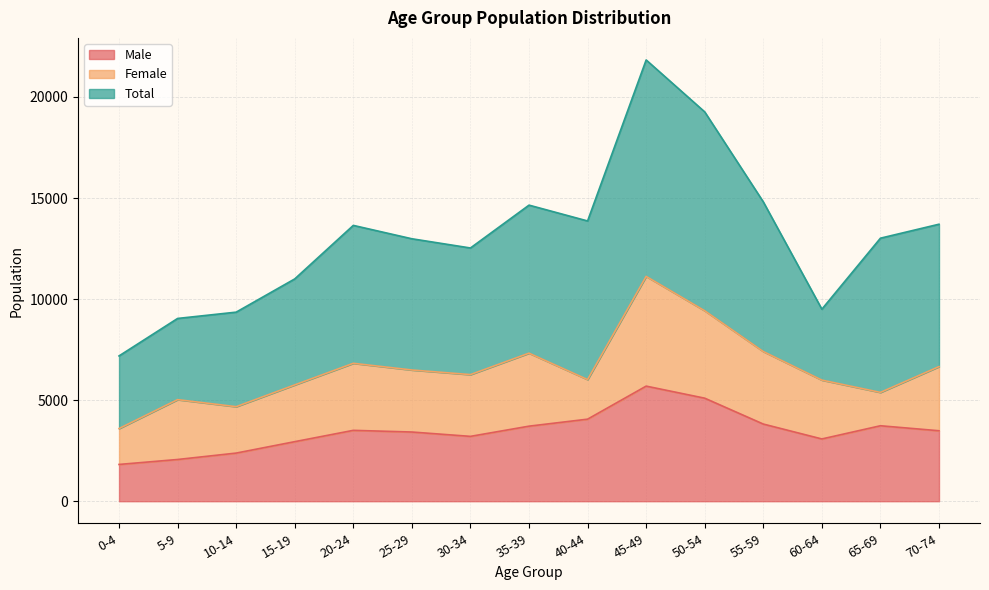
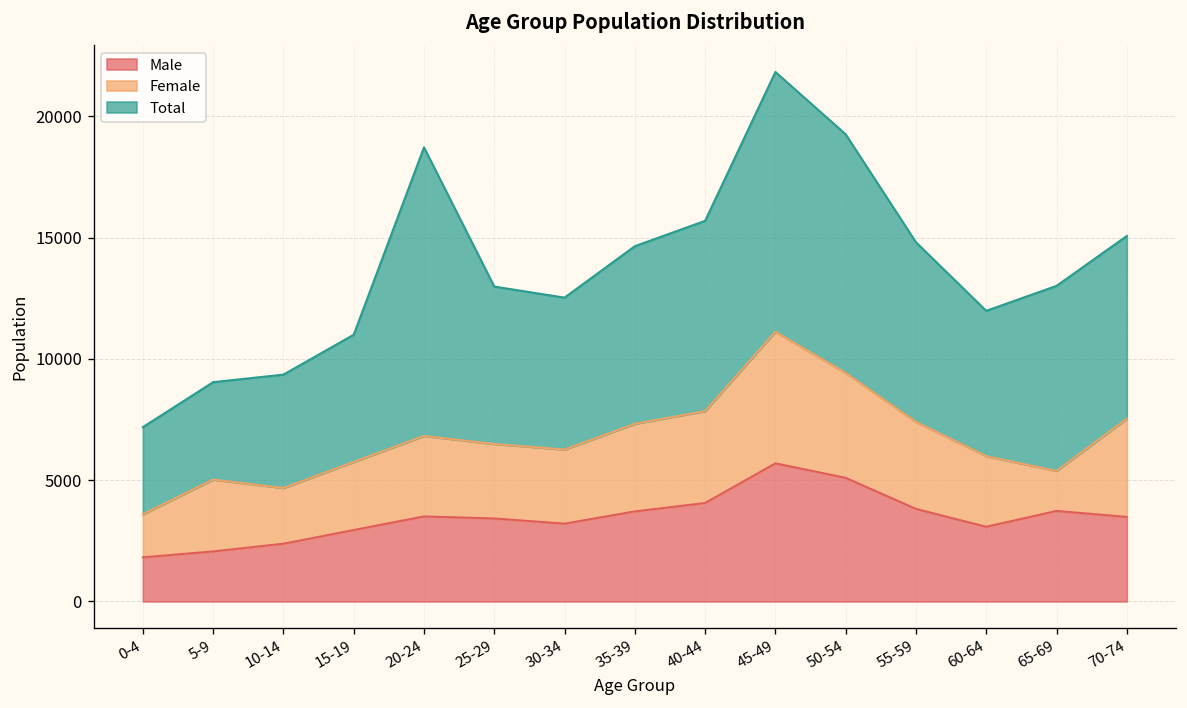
Total, 20-24: 6800 -> 11900
Female, 40-44: 2000 -> 3800
Total, 60-64: 3500 -> 6000
Female, 70-74: 3200 -> 4000
Total, 70-74: 7000 -> 7500
